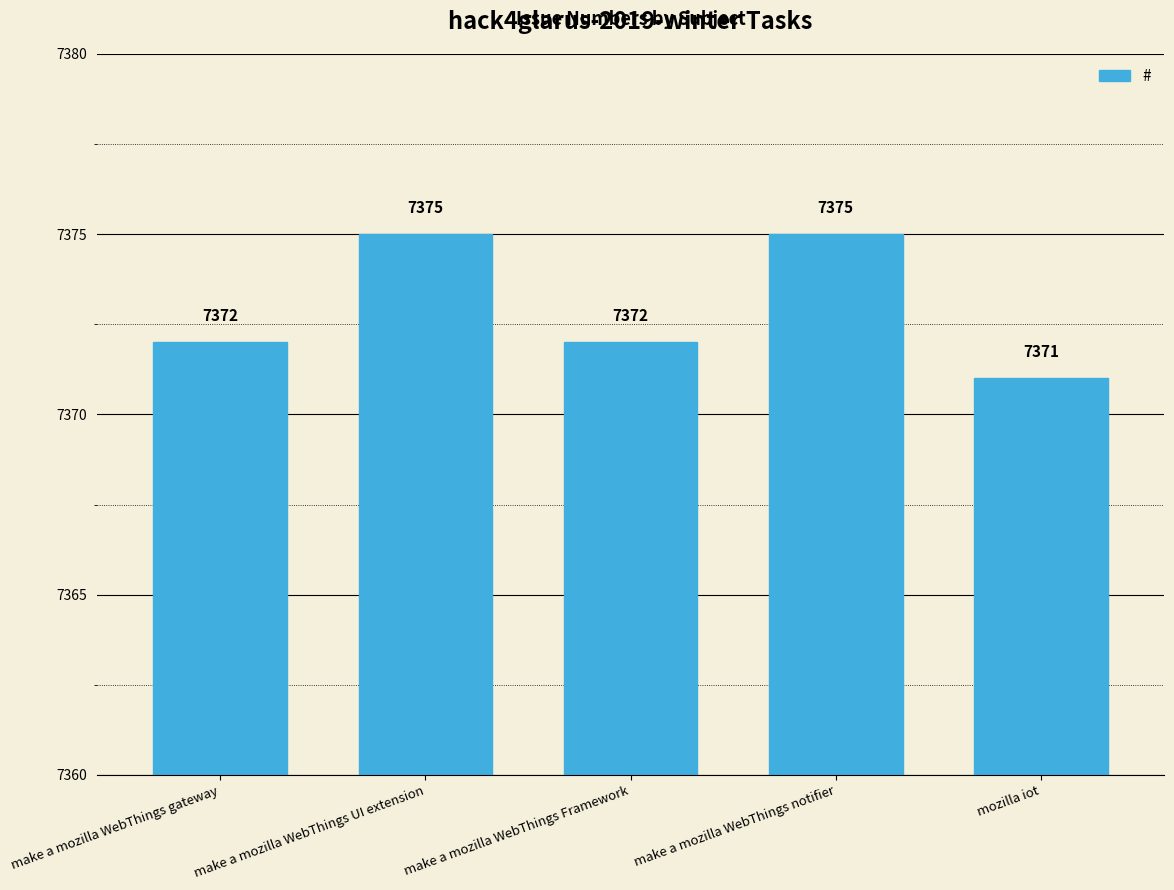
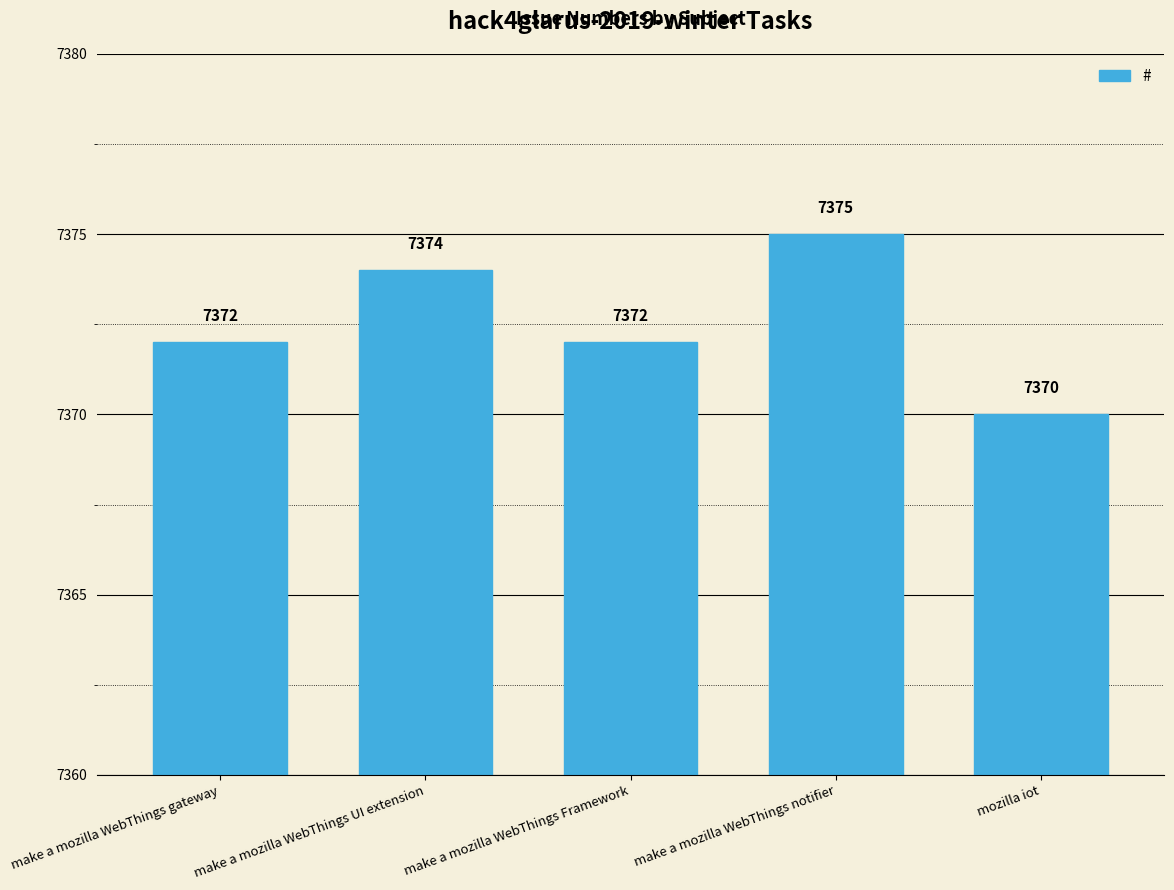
make a mozilla WebThings UI extension: 7375 -> 7374
mozilla iot: 7371 -> 7370
